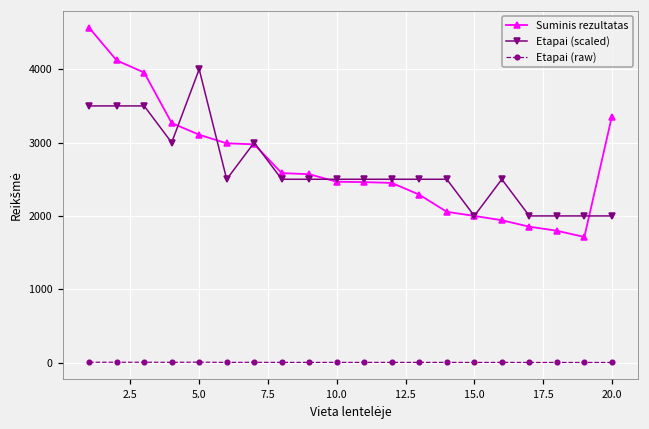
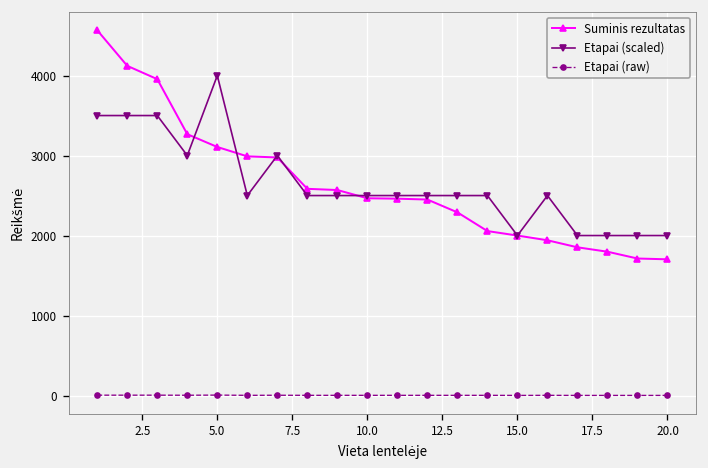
Suminis rezultatas, 20.0: 3400 -> 1700
